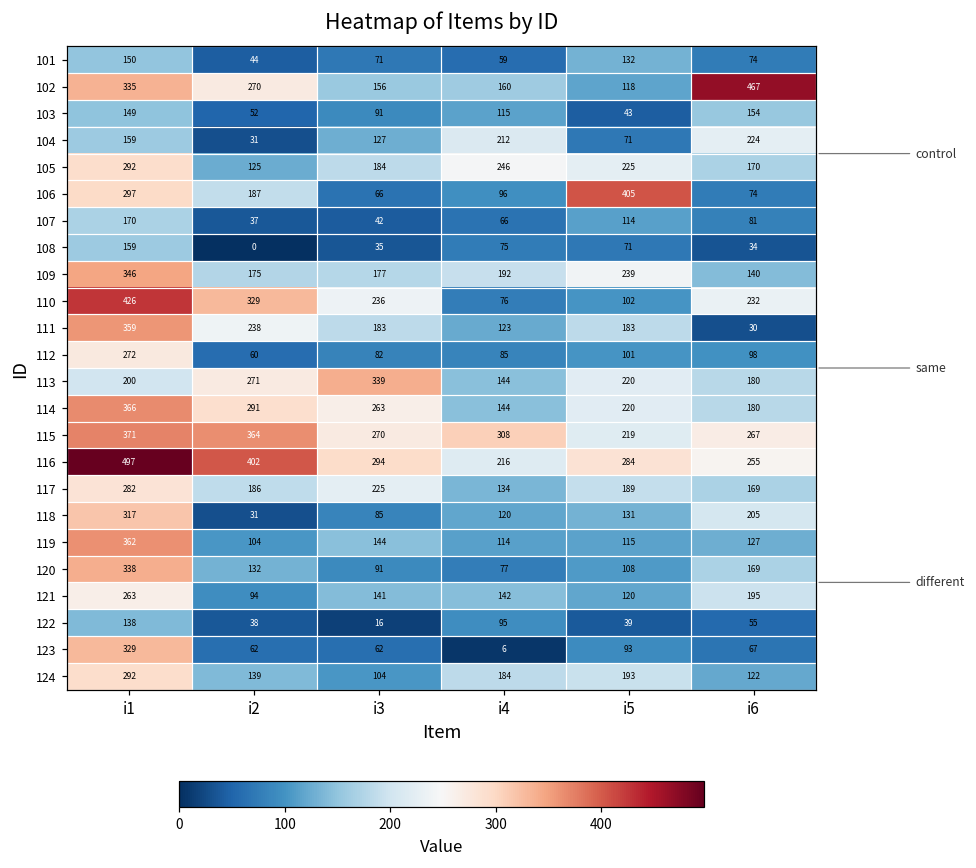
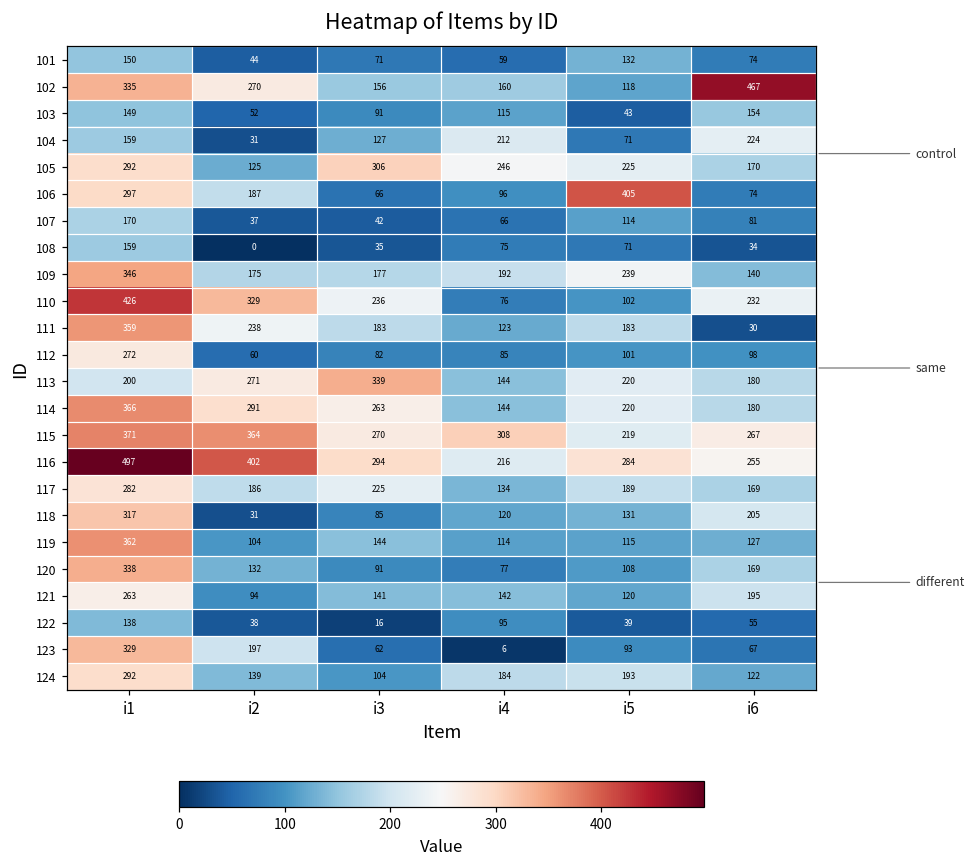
105, i3: 184 -> 306
123, i2: 62 -> 197
